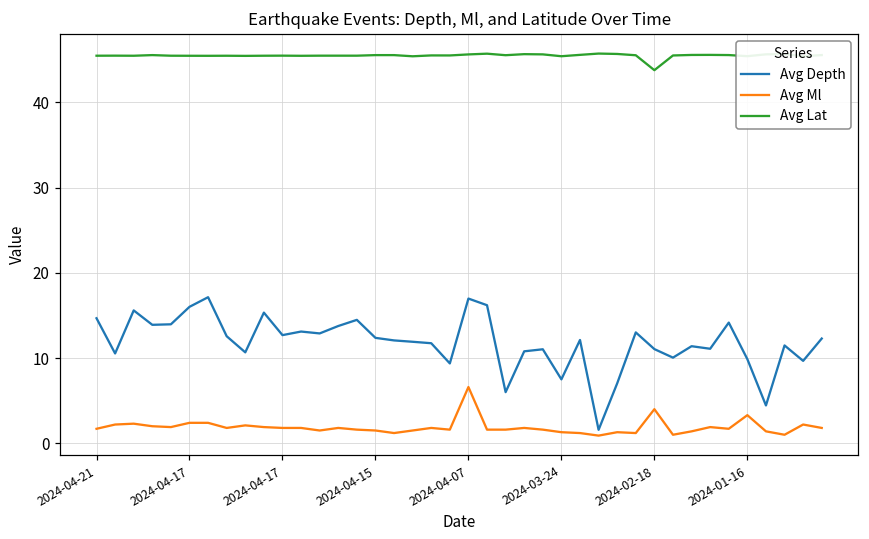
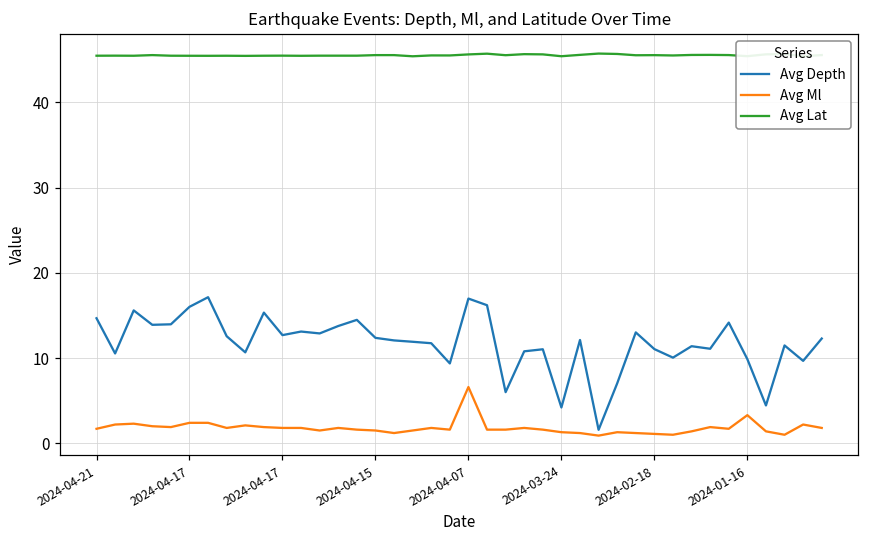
Avg Depth, 2024-03-24: 8 -> 4
Avg Ml, 2024-02-18: 4 -> 1
Avg Lat, 2024-02-18: 44 -> 46
